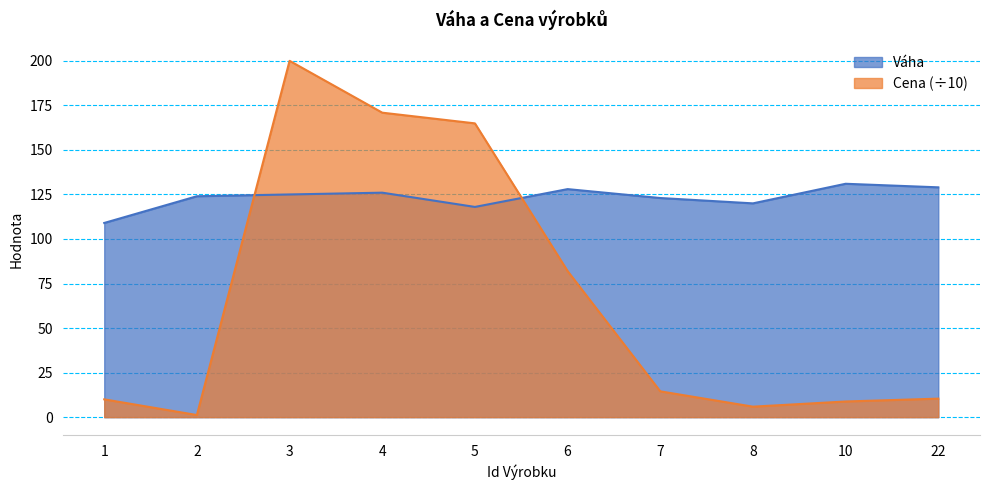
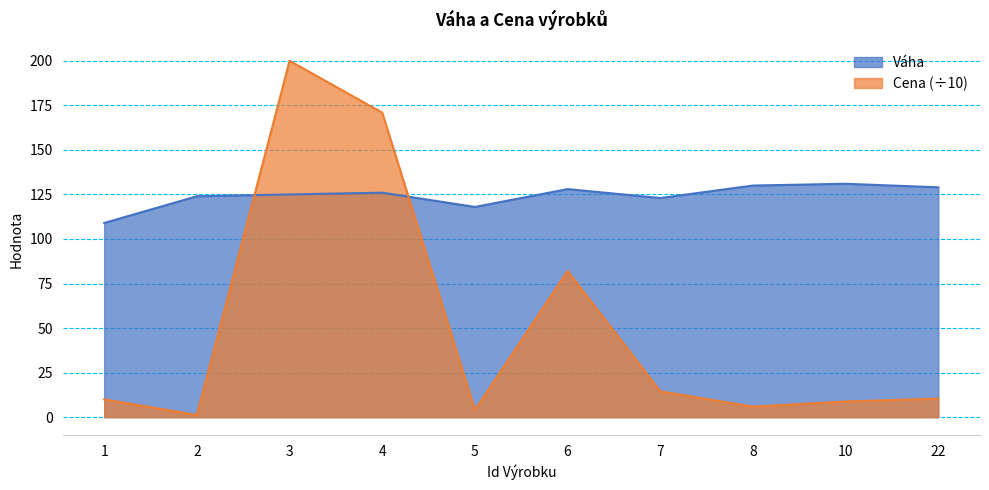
Cena (÷10), 5: 165 -> 4
Váha, 8: 120 -> 130
